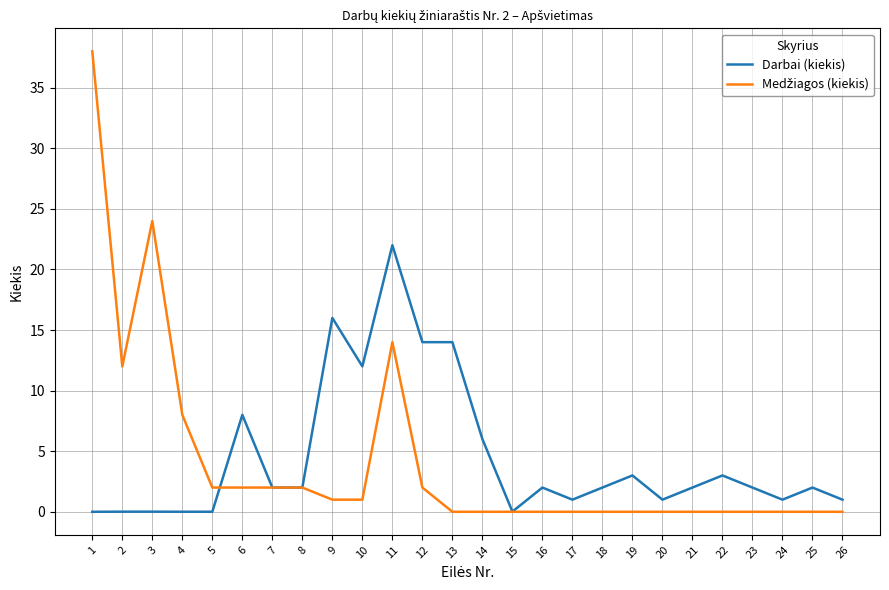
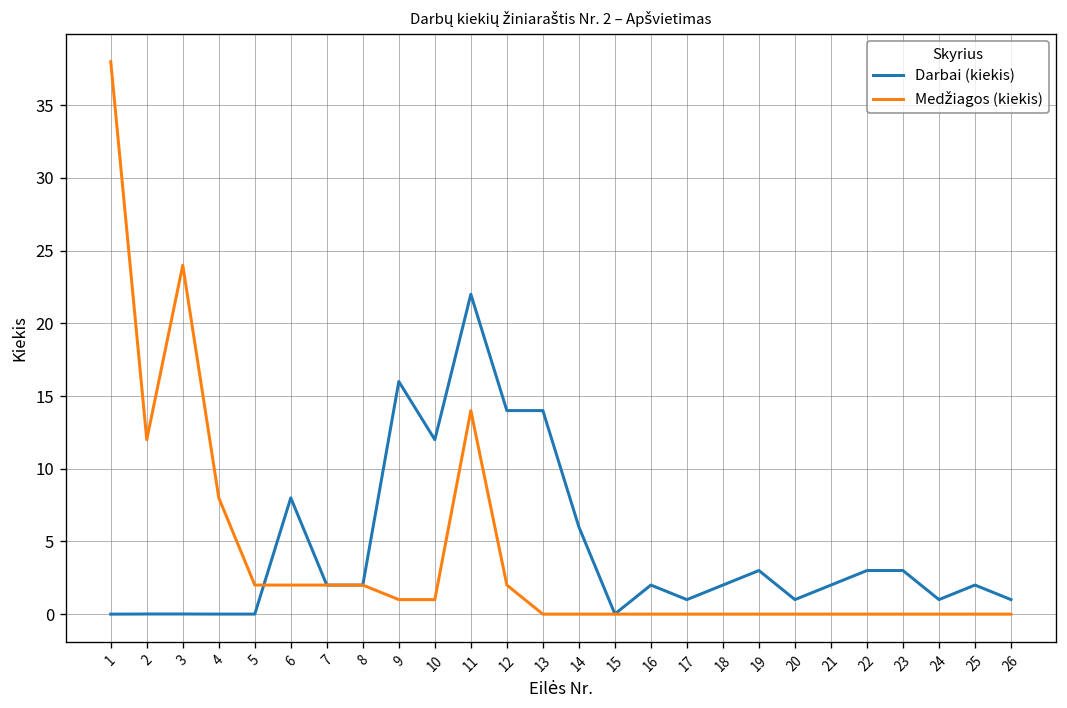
Darbai (kiekis), 23: 2 -> 3
